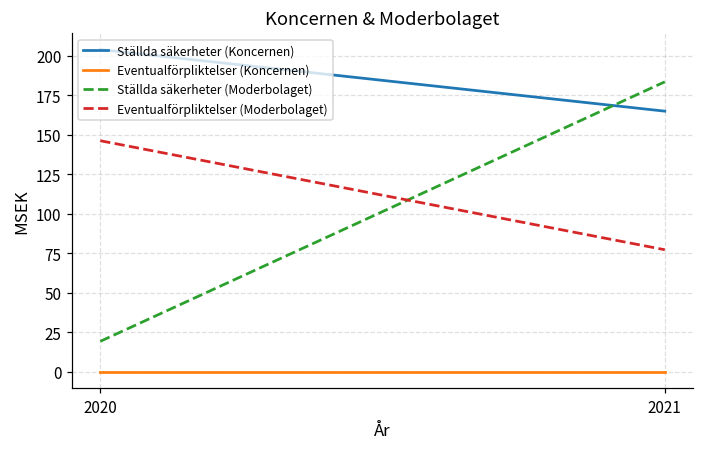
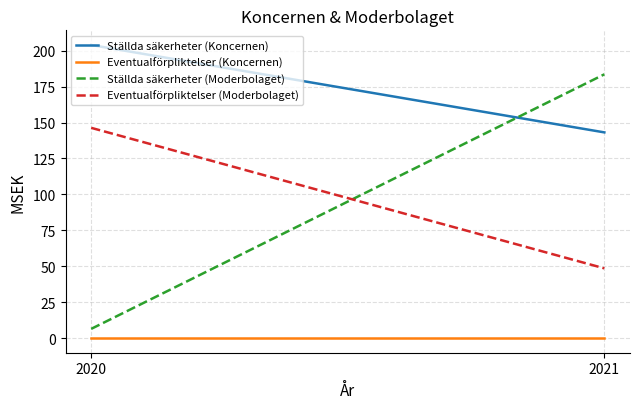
Ställda säkerheter (Moderbolaget), 2020: 19 -> 6
Ställda säkerheter (Koncernen), 2021: 165 -> 143
Eventualförpliktelser (Moderbolaget), 2021: 77 -> 49
